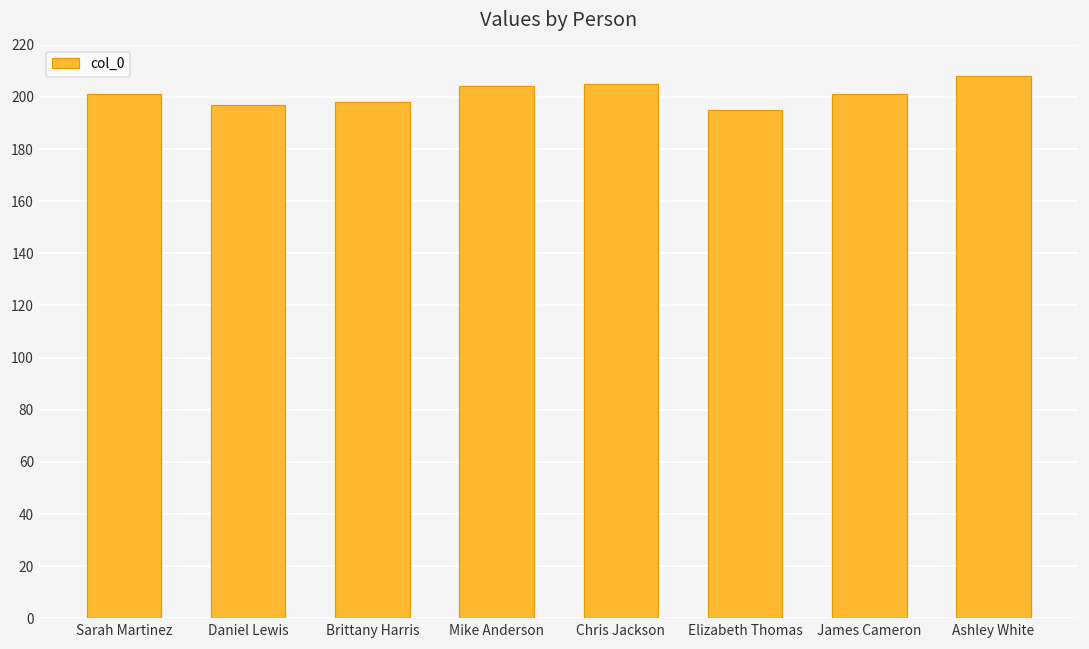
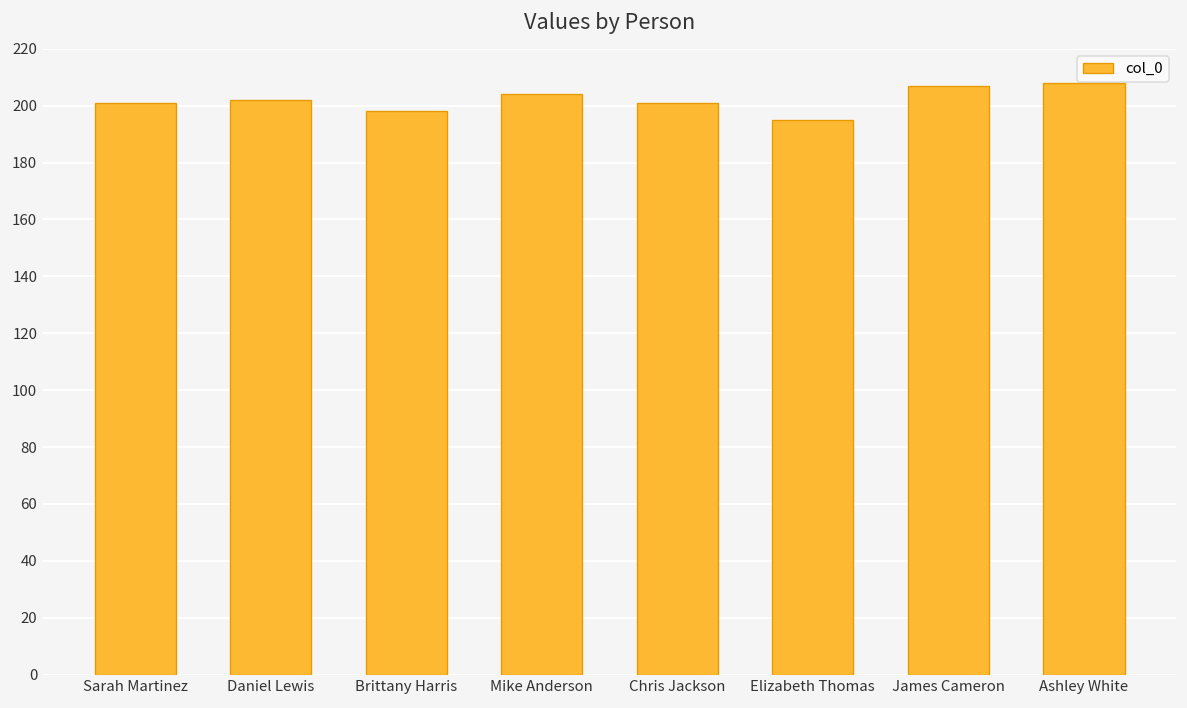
Daniel Lewis: 197 -> 202
Chris Jackson: 205 -> 201
James Cameron: 201 -> 207
